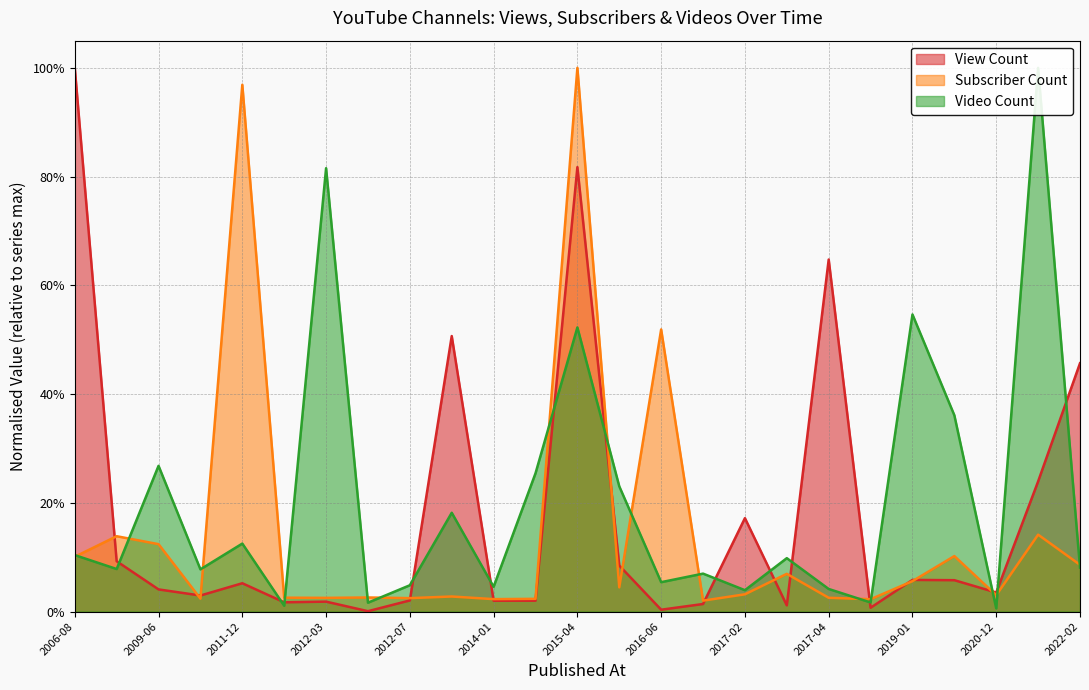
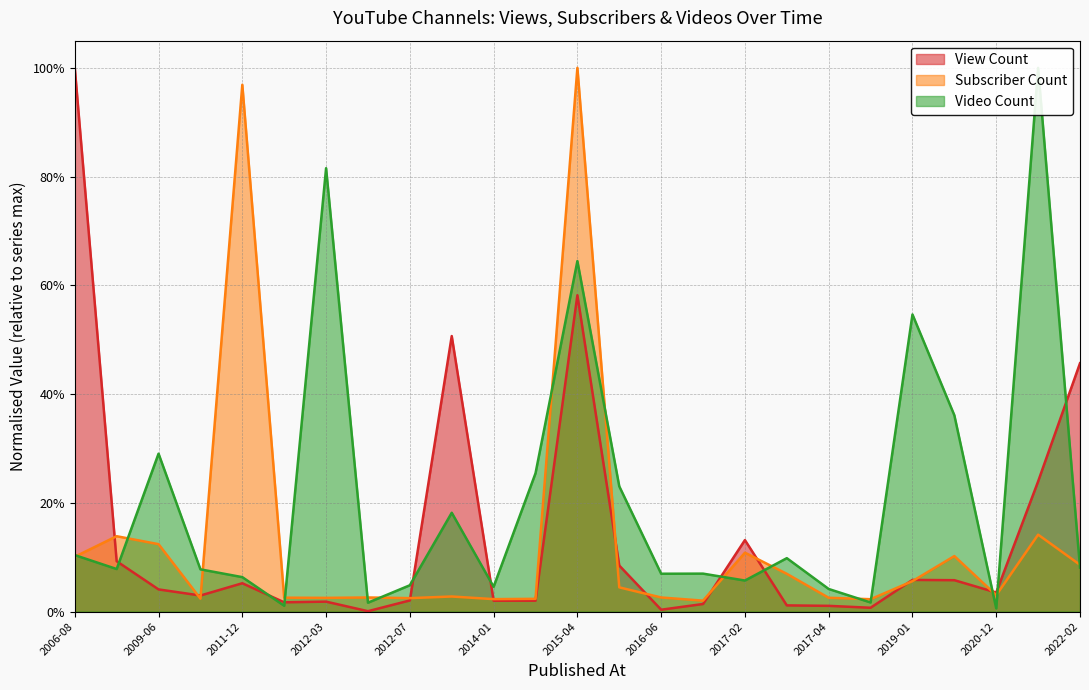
Video Count, 2009-06: 27% -> 29%
Video Count, 2011-12: 13% -> 6%
View Count, 2015-04: 82% -> 58%
Video Count, 2015-04: 52% -> 64%
Subscriber Count, 2016-06: 52% -> 3%
Video Count, 2016-06: 5% -> 7%
View Count, 2017-02: 17% -> 13%
Subscriber Count, 2017-02: 3% -> 11%
Video Count, 2017-02: 4% -> 6%
View Count, 2017-04: 65% -> 1%
